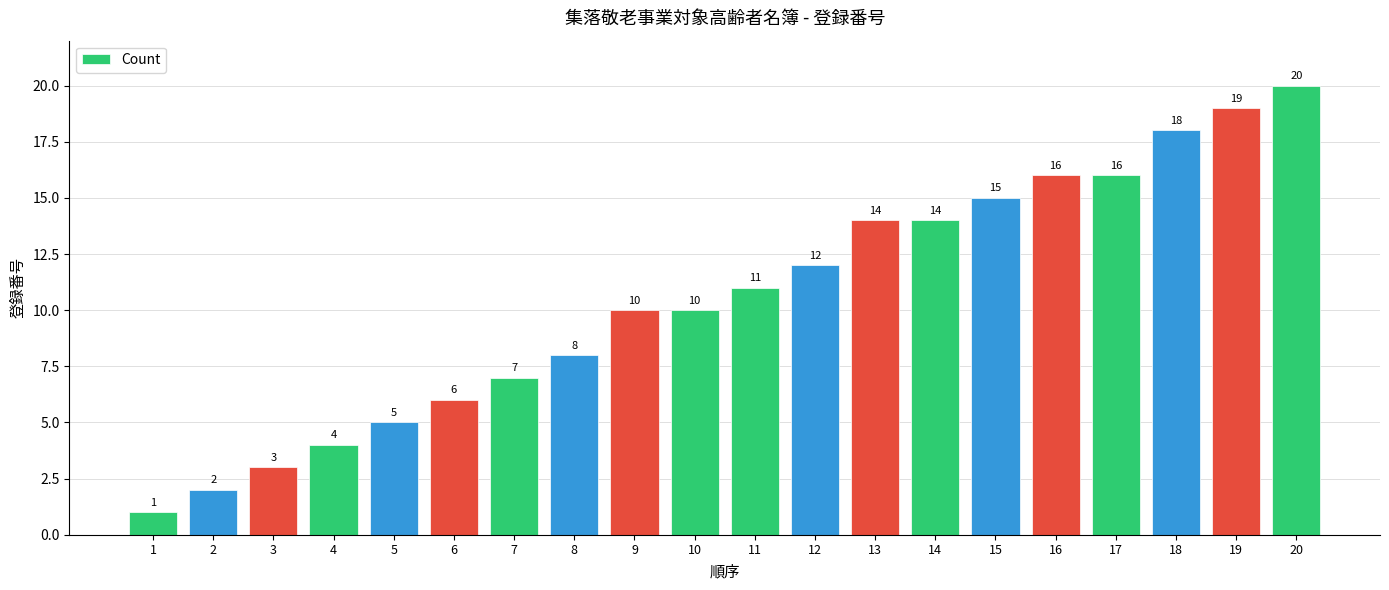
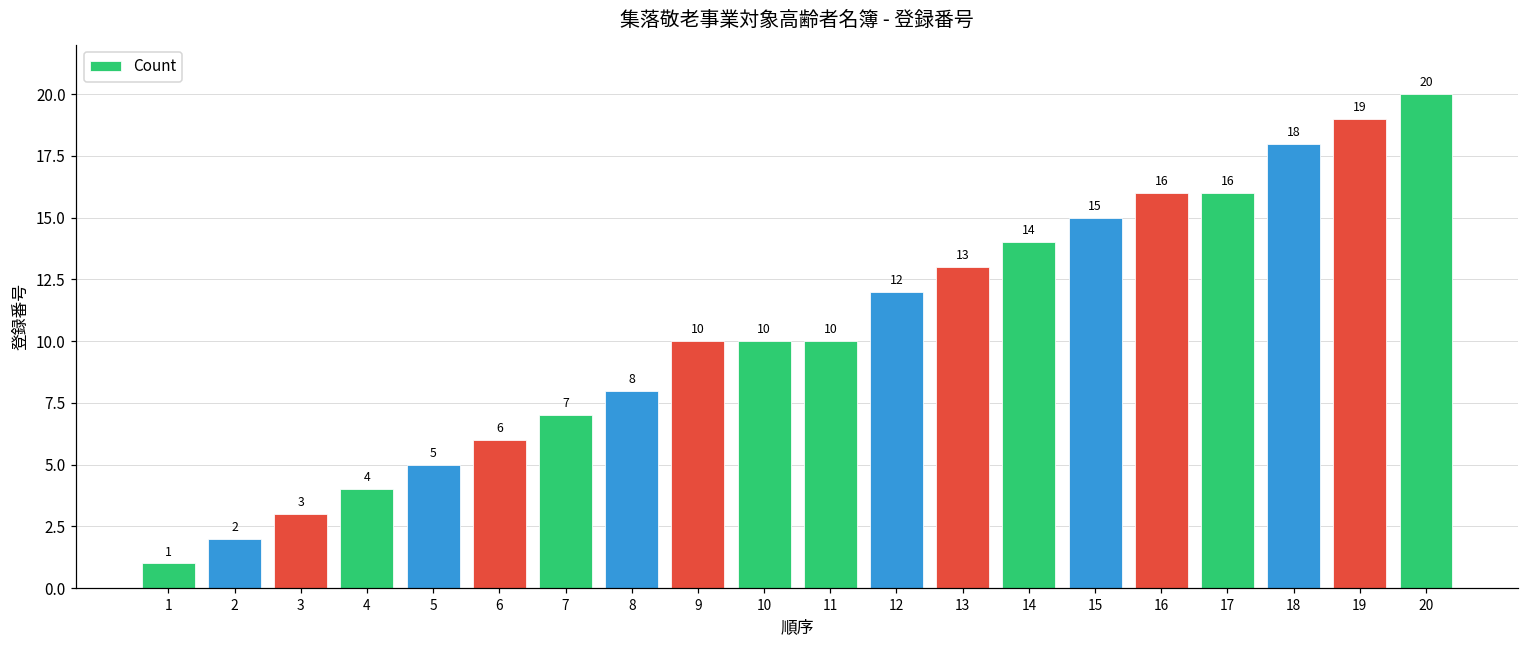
11: 11 -> 10
13: 14 -> 13
